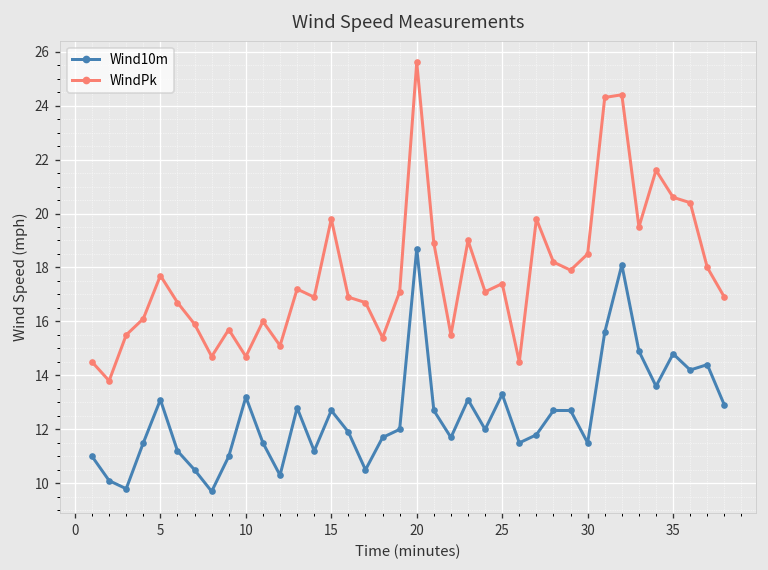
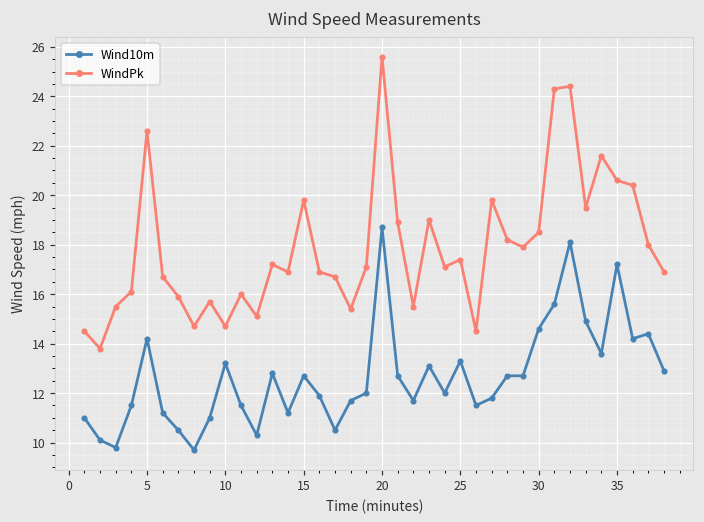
Wind10m, 5: 13.1 -> 14.2
WindPk, 5: 17.7 -> 22.6
Wind10m, 30: 11.5 -> 14.6
Wind10m, 35: 14.8 -> 17.2
